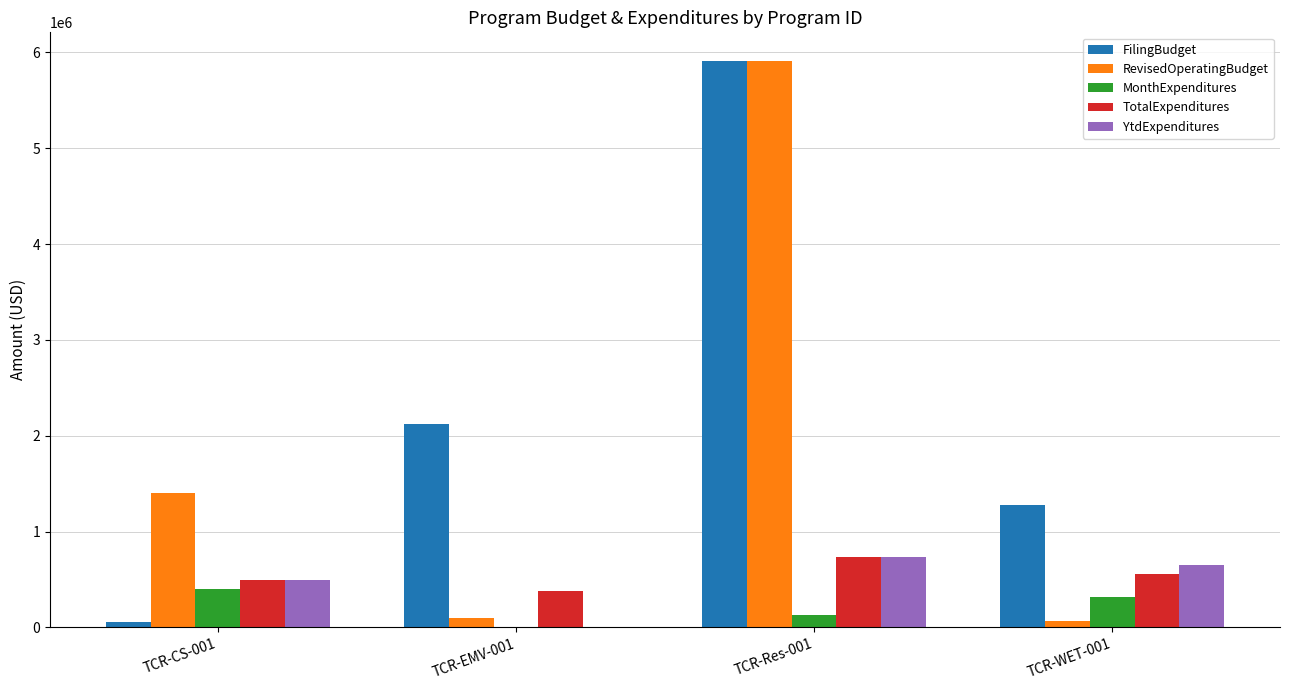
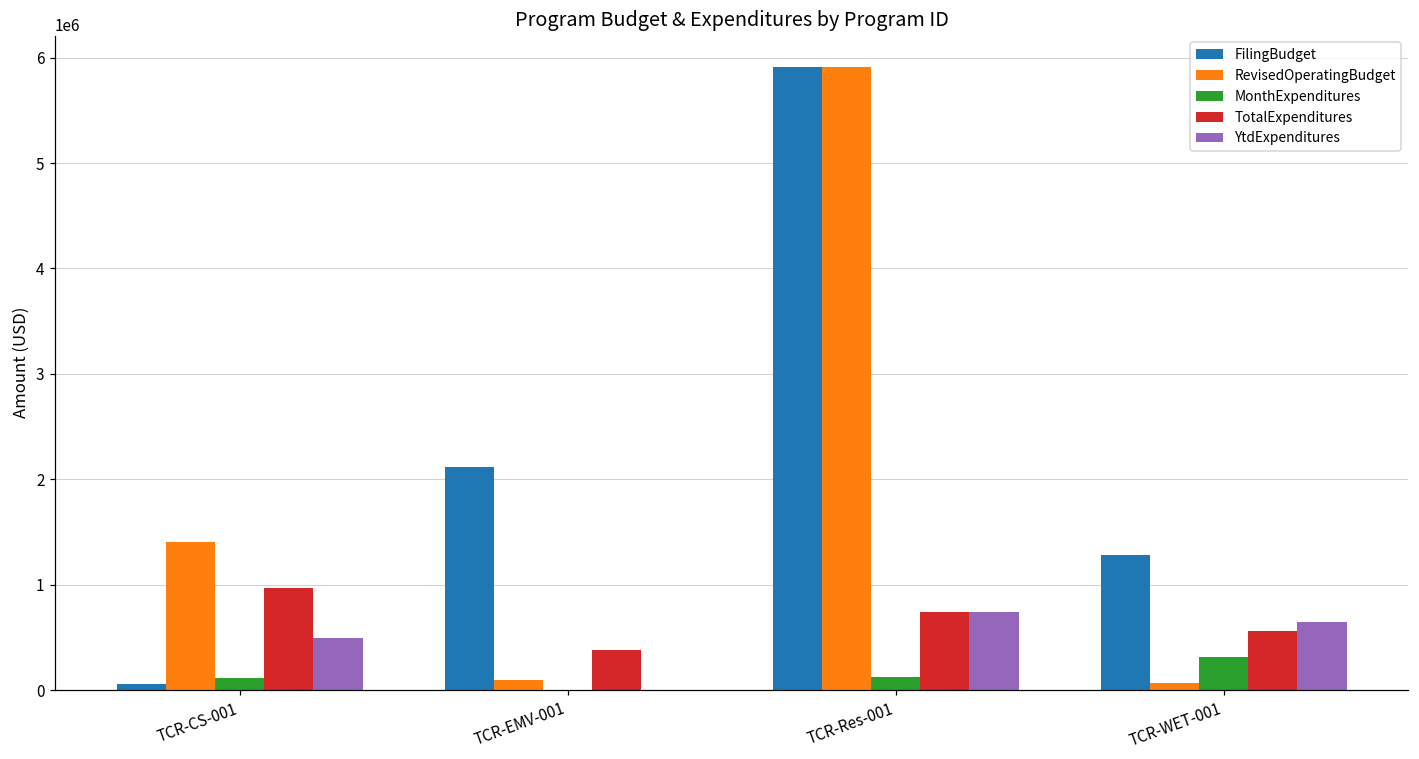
MonthExpenditures, TCR-CS-001: 400000 -> 100000
TotalExpenditures, TCR-CS-001: 500000 -> 1000000
